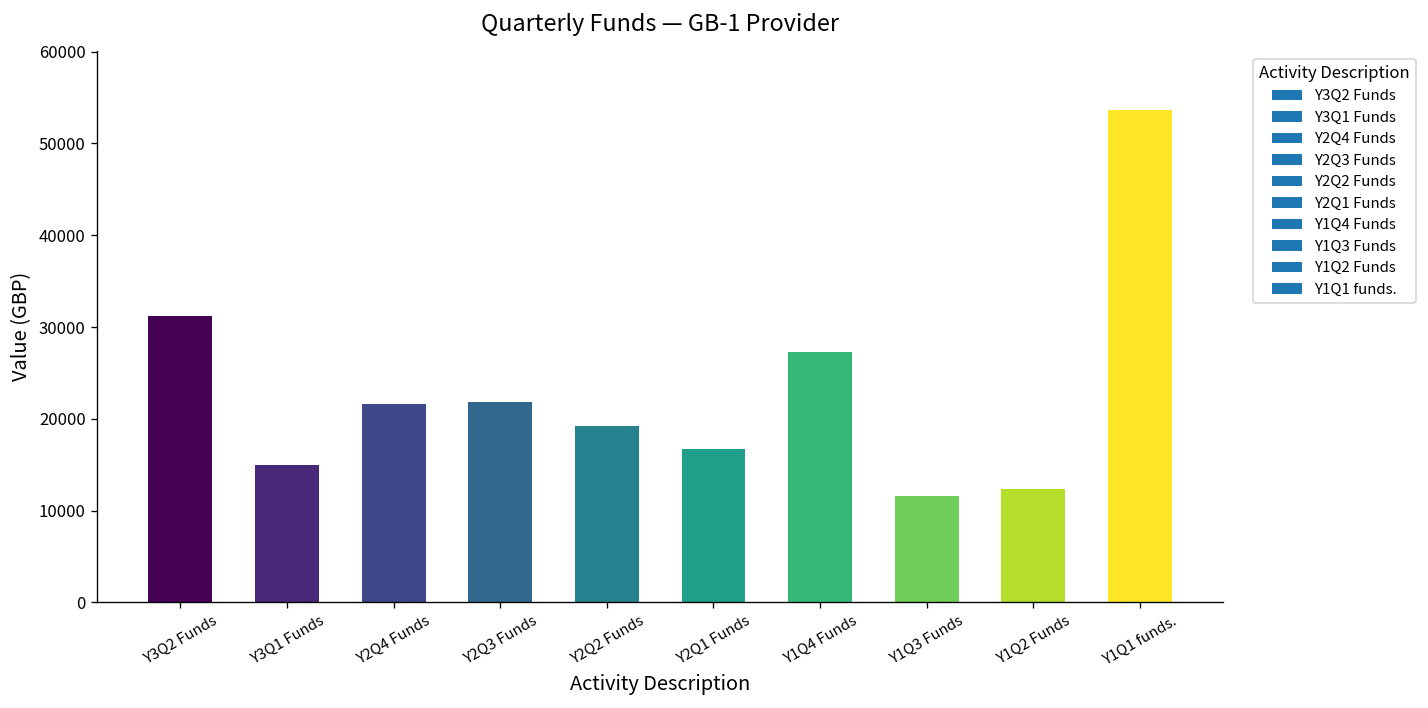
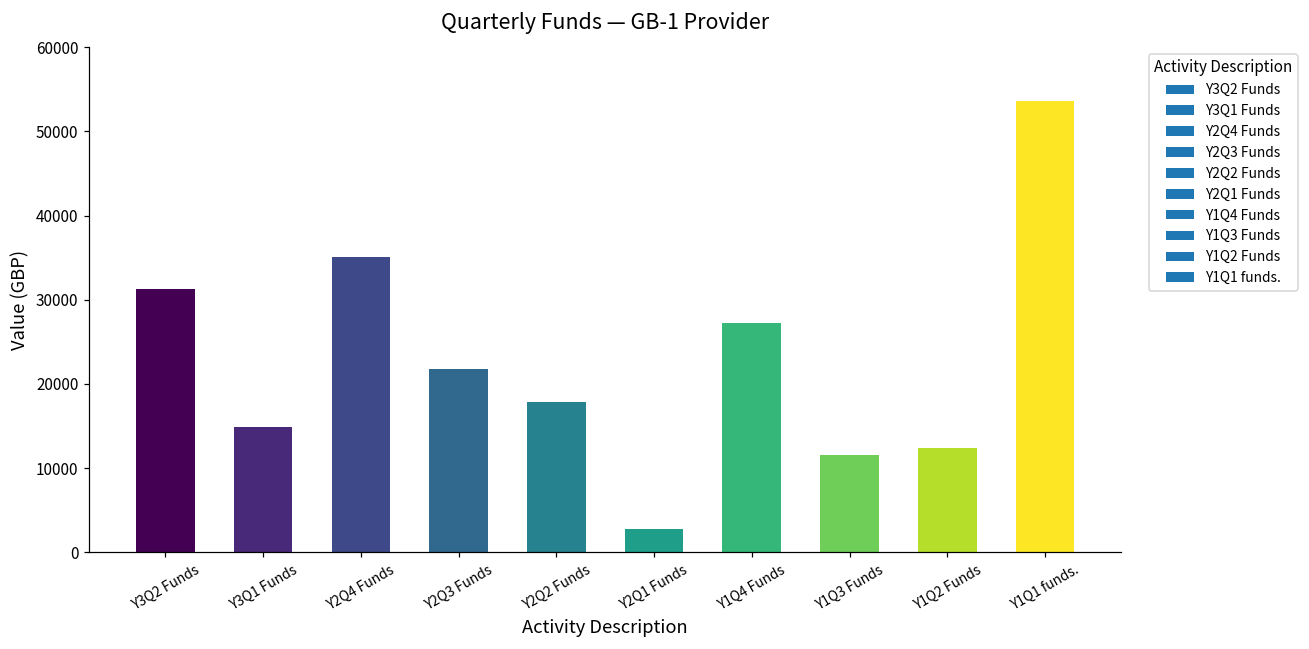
Y2Q4 Funds: 22000 -> 35000
Y2Q2 Funds: 19000 -> 18000
Y2Q1 Funds: 17000 -> 3000
